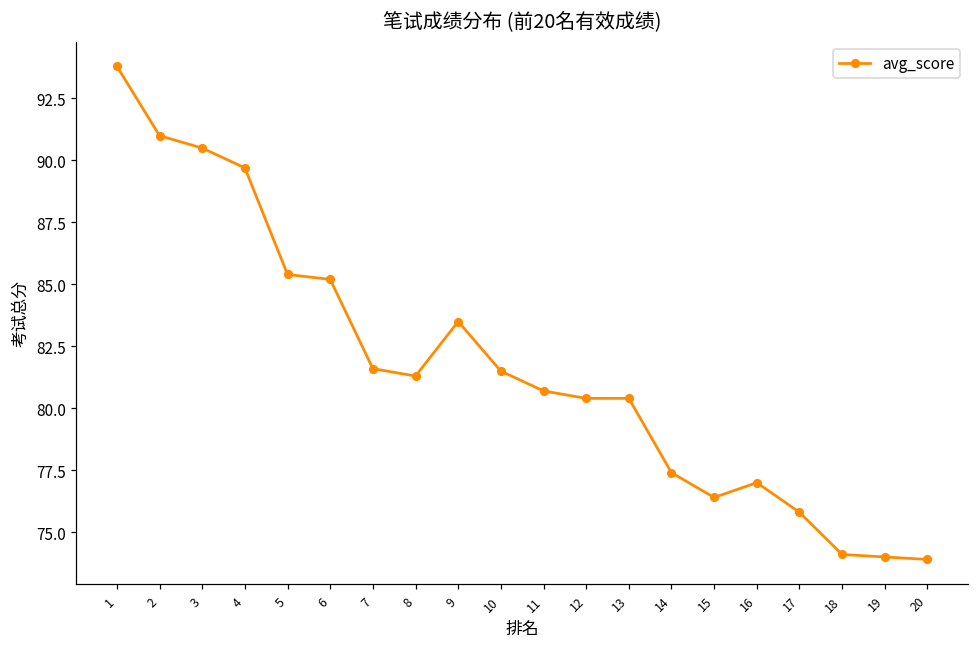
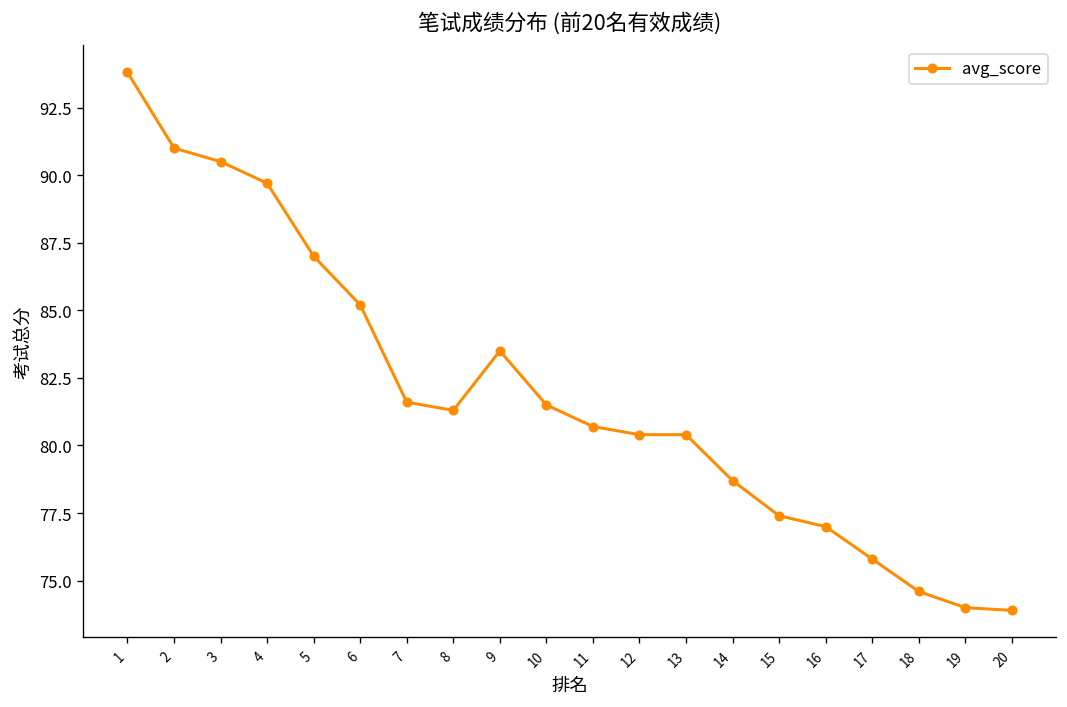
5: 85.4 -> 87.0
14: 77.4 -> 78.7
15: 76.4 -> 77.4
18: 74.1 -> 74.6
